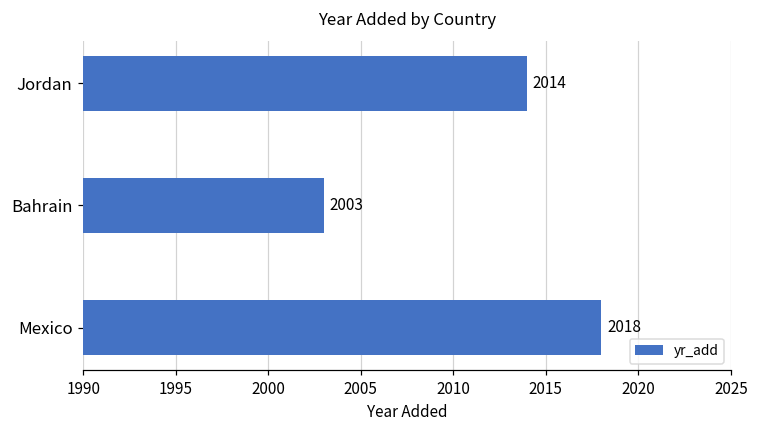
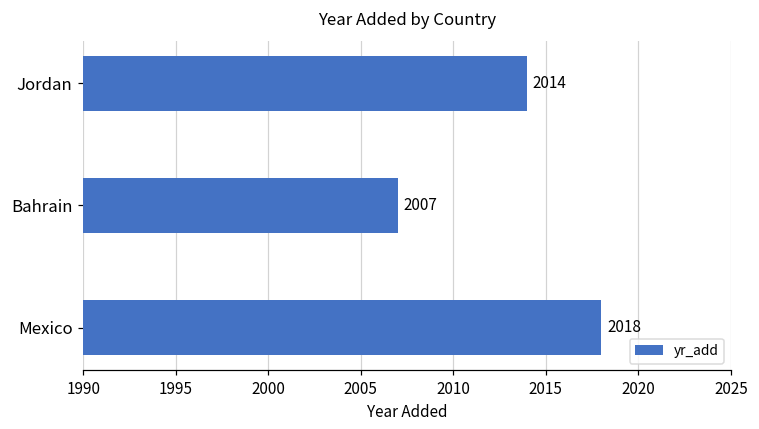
Bahrain: 2003 -> 2007
